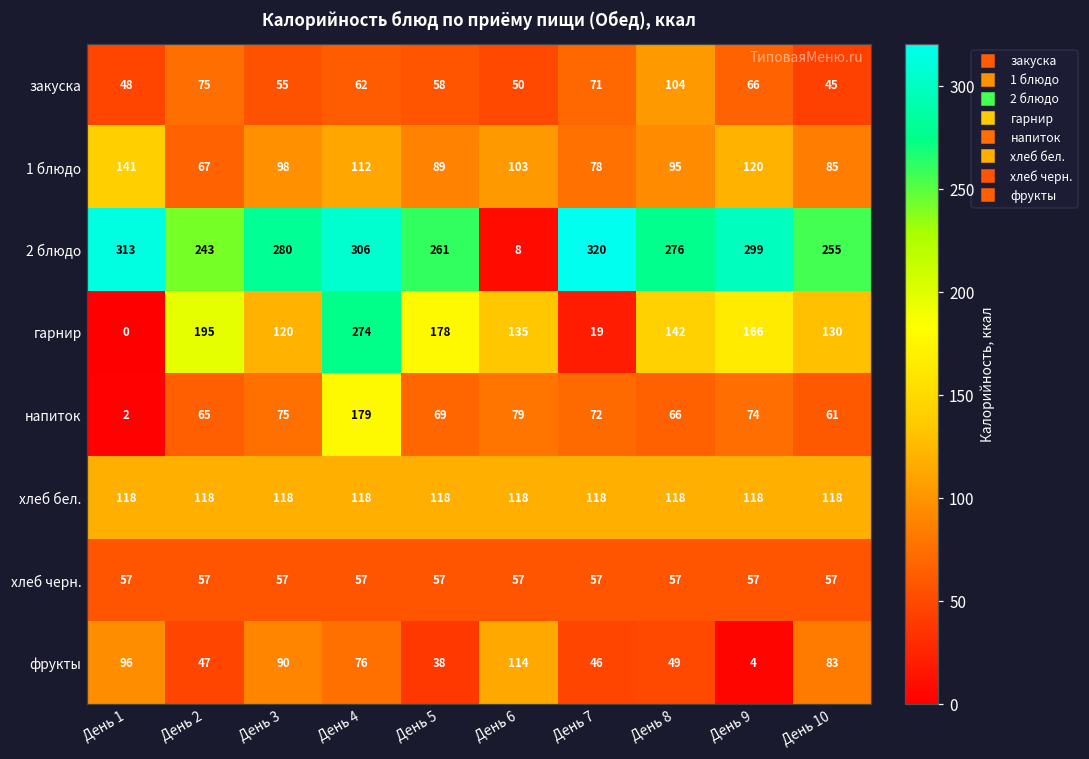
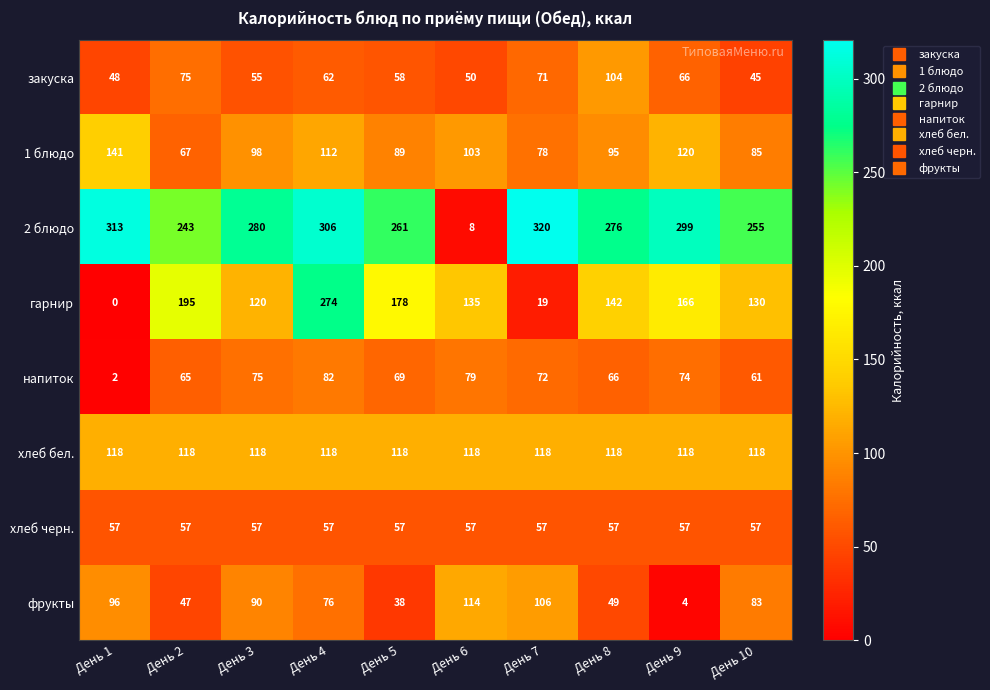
напиток, День 4: 179 -> 82
фрукты, День 7: 46 -> 106
